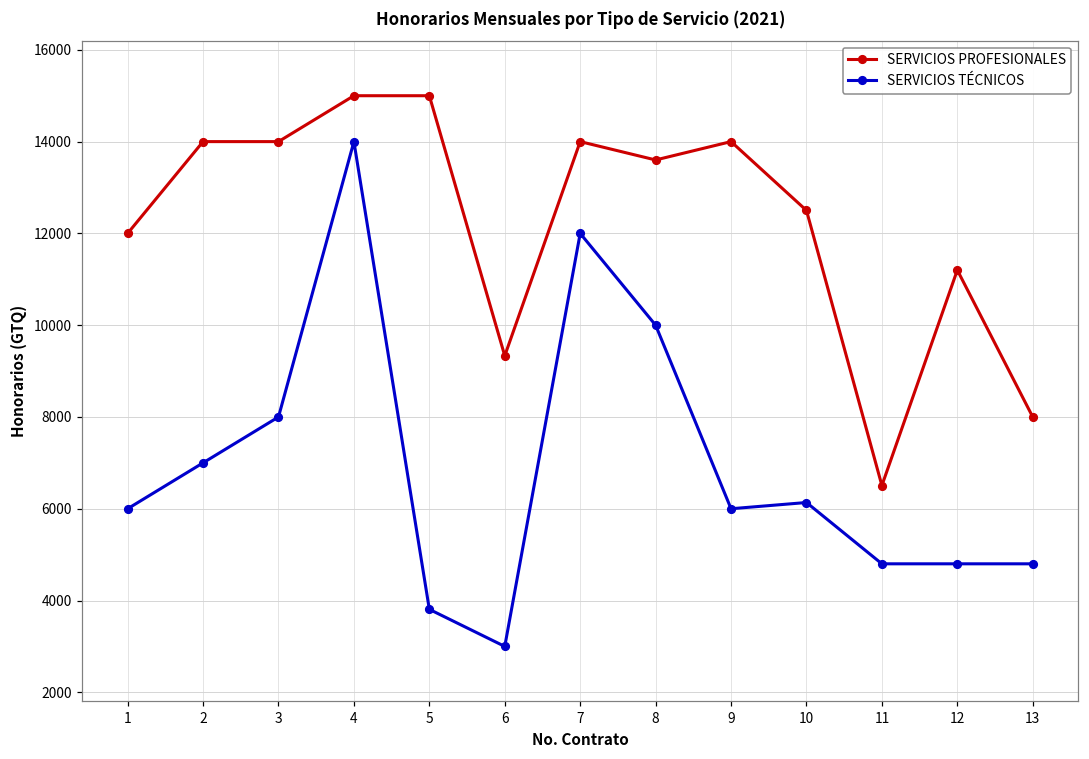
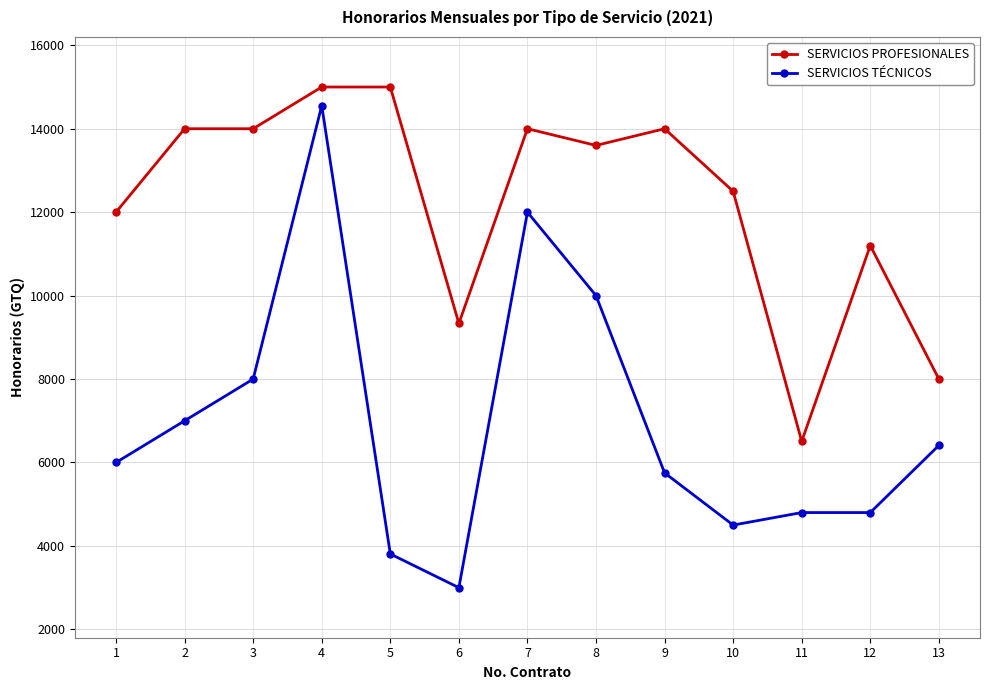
SERVICIOS TÉCNICOS, 4: 14000 -> 14600
SERVICIOS TÉCNICOS, 9: 6000 -> 5800
SERVICIOS TÉCNICOS, 10: 6100 -> 4500
SERVICIOS TÉCNICOS, 13: 4800 -> 6400
